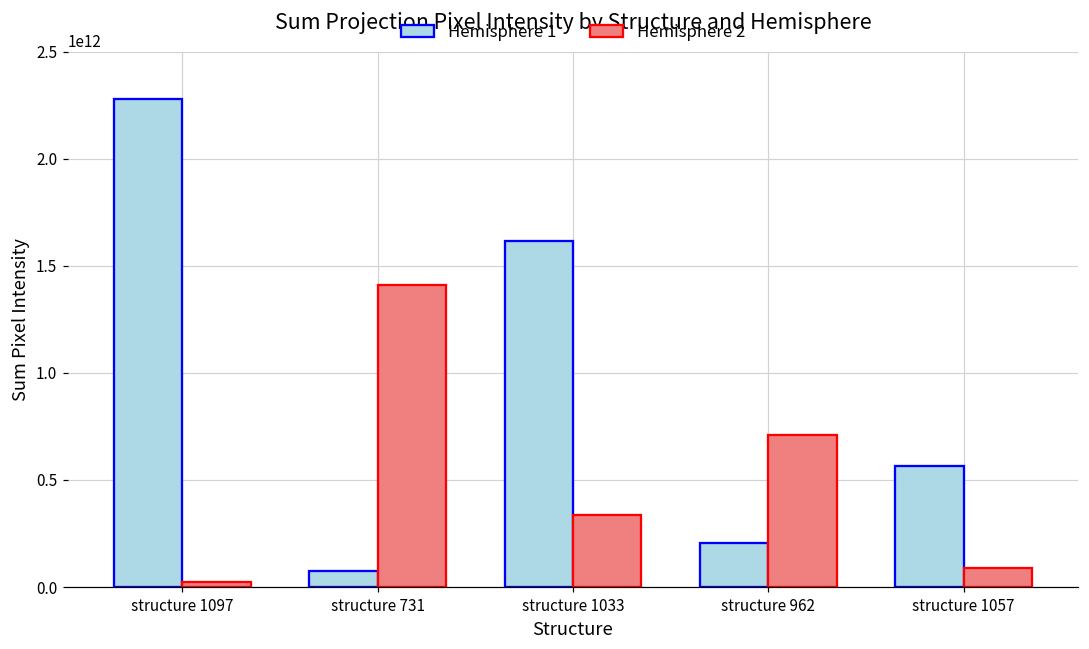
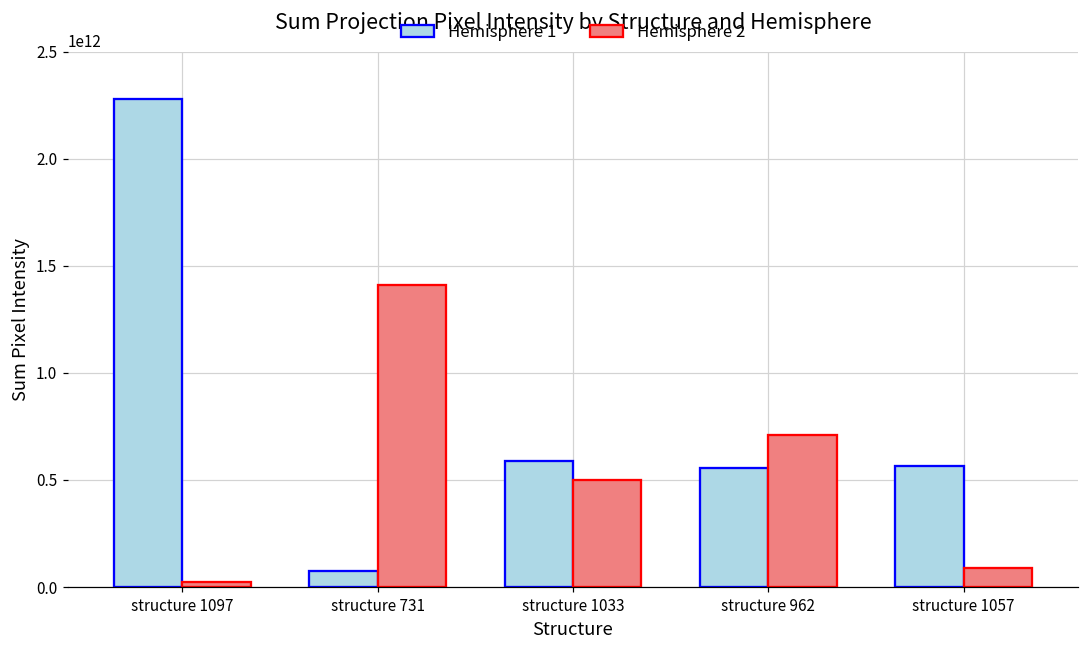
Hemisphere 1, structure 1033: 1620000000000 -> 590000000000
Hemisphere 2, structure 1033: 340000000000 -> 500000000000
Hemisphere 1, structure 962: 210000000000 -> 550000000000
